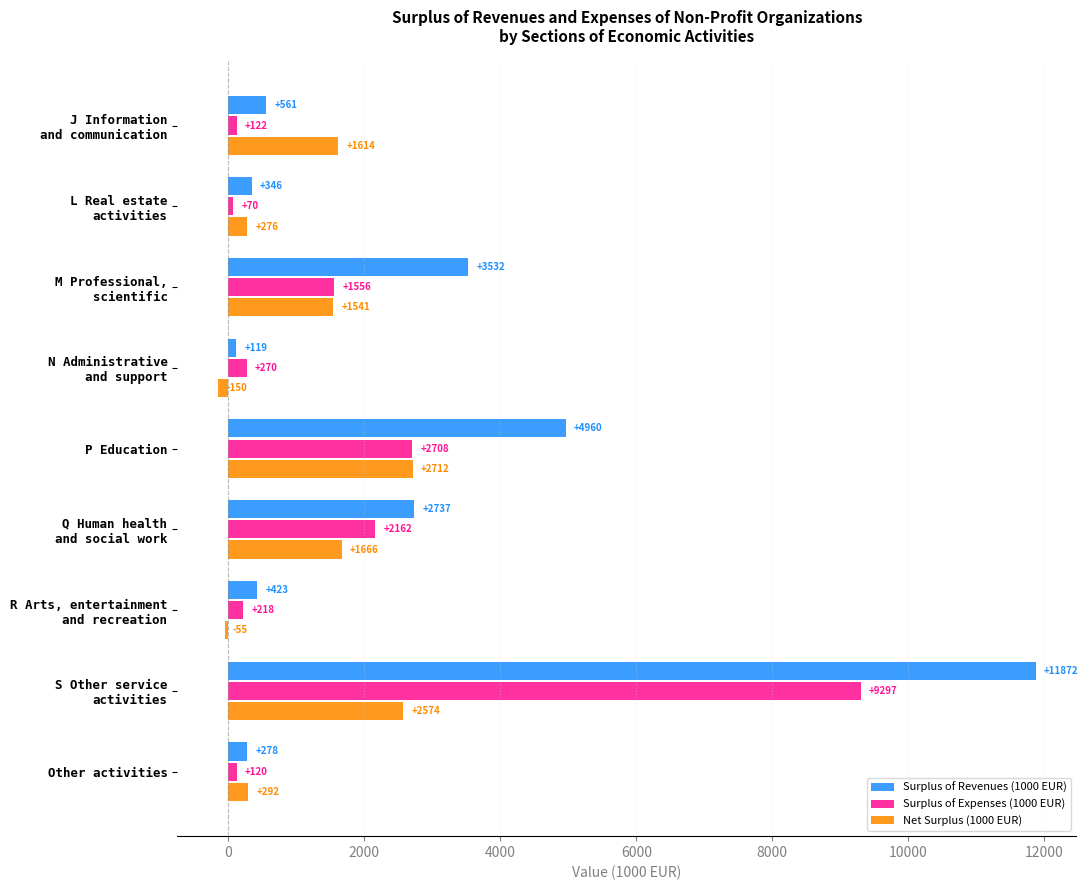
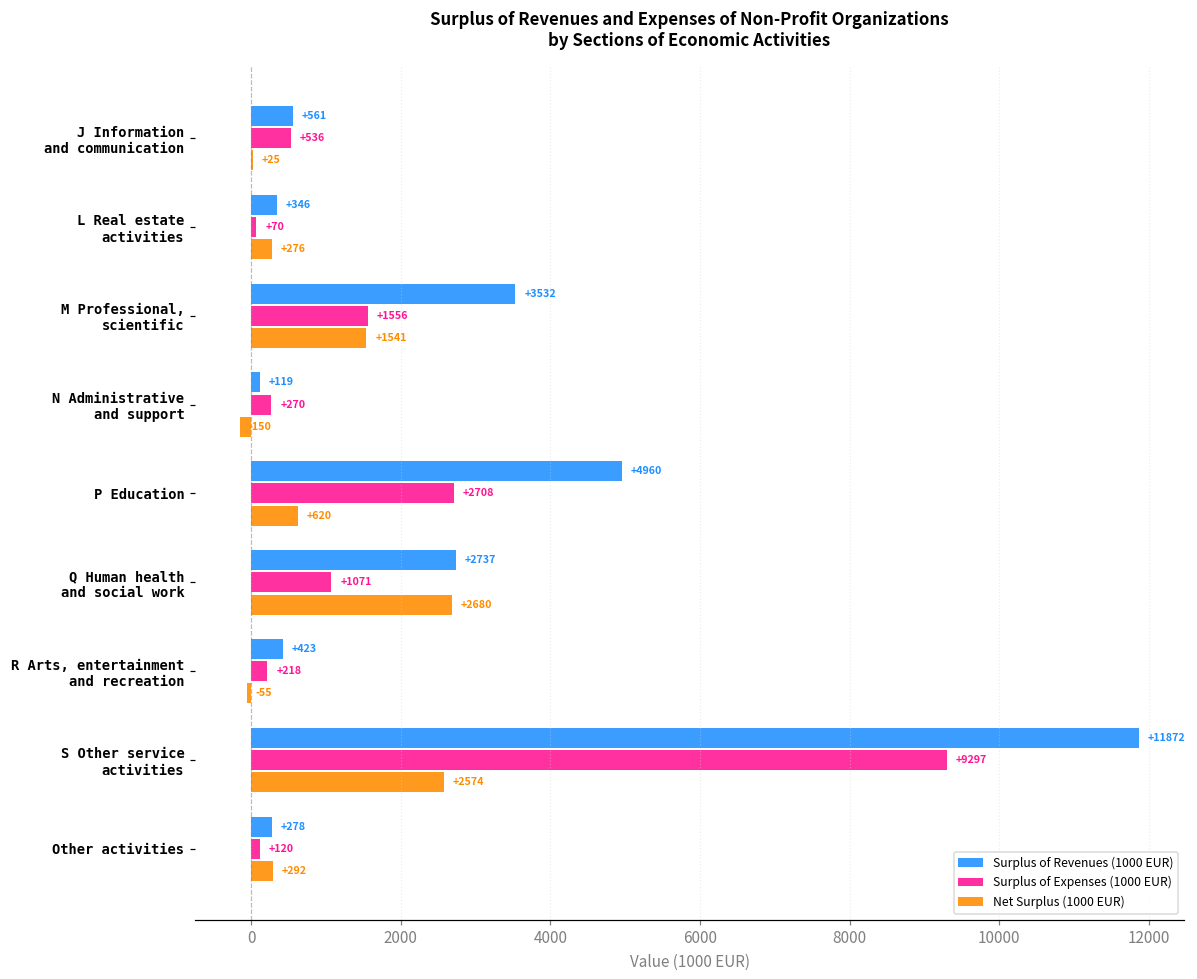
Surplus of Expenses (1000 EUR), J Information and communication: +122 -> +536
Net Surplus (1000 EUR), J Information and communication: +1614 -> +25
Net Surplus (1000 EUR), P Education: +2712 -> +620
Surplus of Expenses (1000 EUR), Q Human health and social work: +2162 -> +1071
Net Surplus (1000 EUR), Q Human health and social work: +1666 -> +2680
